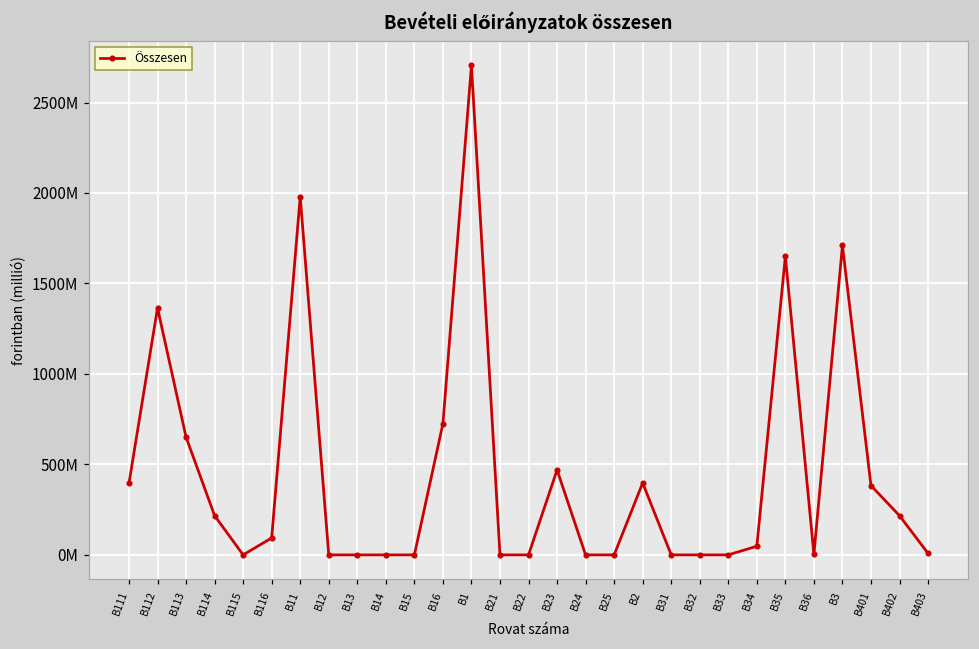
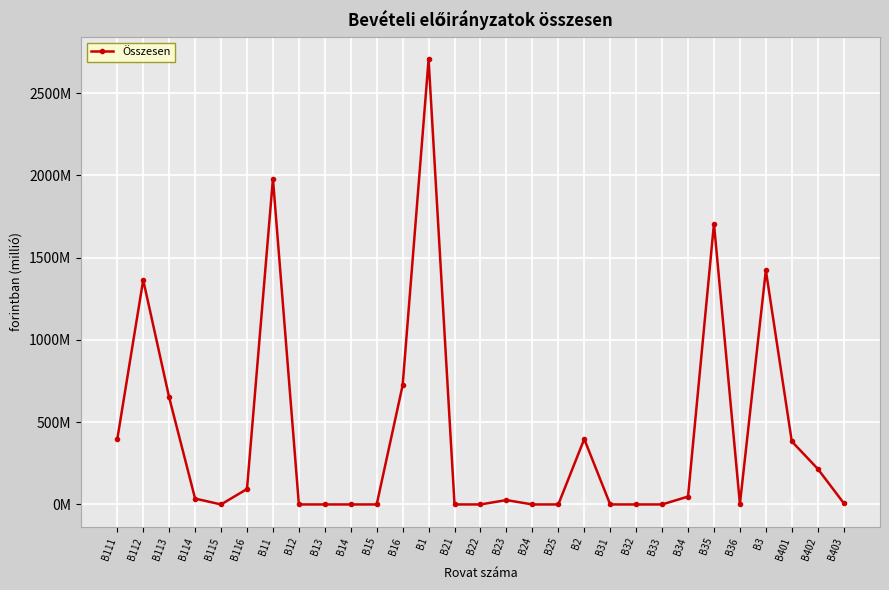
B114: 220000000 -> 40000000
B23: 470000000 -> 30000000
B35: 1650000000 -> 1710000000
B3: 1710000000 -> 1420000000
